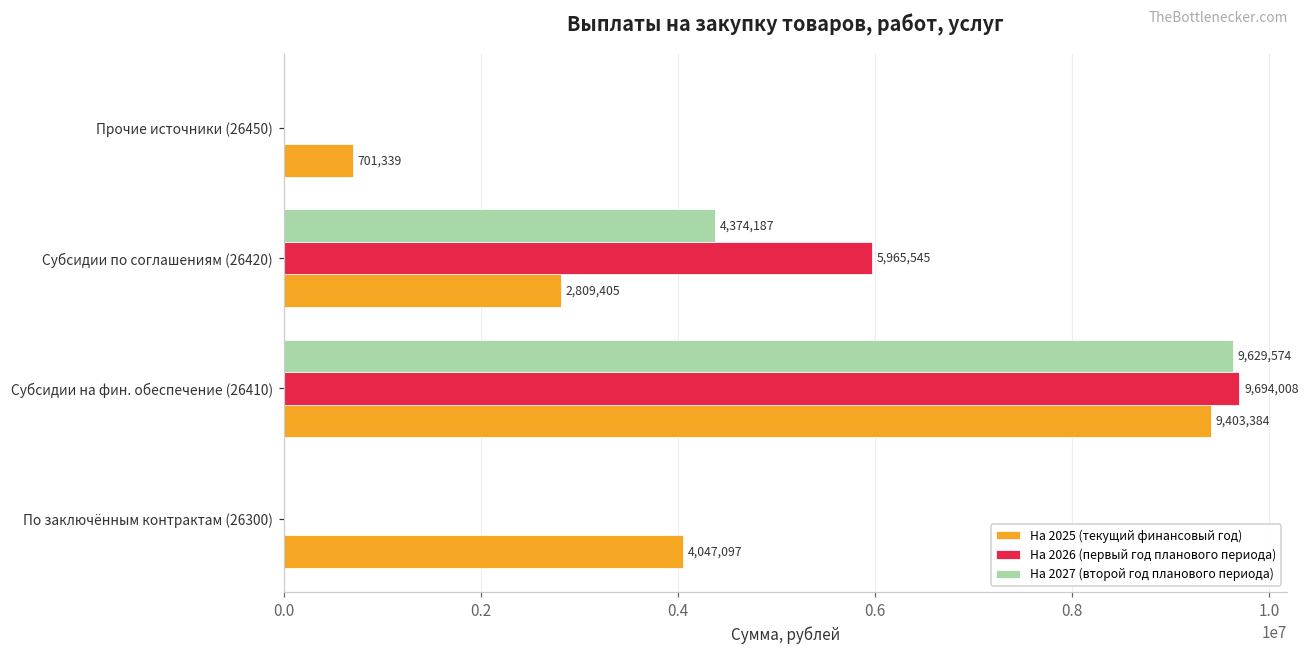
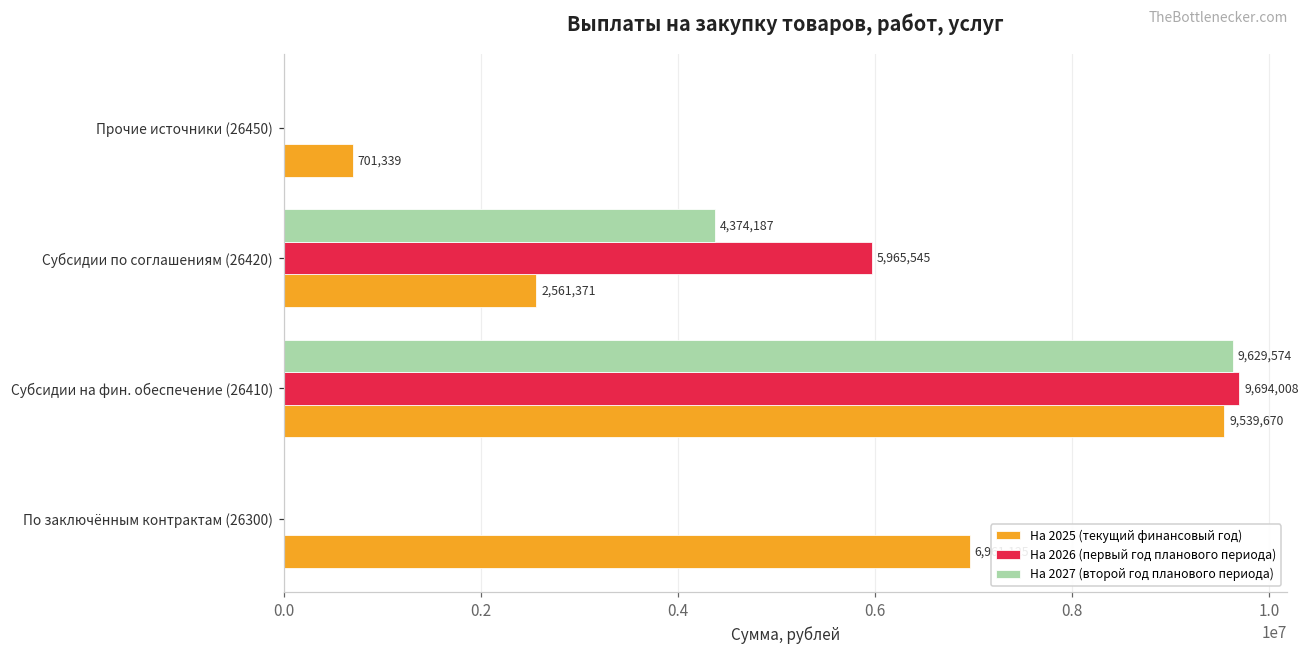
На 2025 (текущий финансовый год), Субсидии по соглашениям (26420): 2,809,405 -> 2,561,371
На 2025 (текущий финансовый год), Субсидии на фин. обеспечение (26410): 9,403,384 -> 9,539,670
На 2025 (текущий финансовый год), По заключённым контрактам (26300): 4000000 -> 7000000
